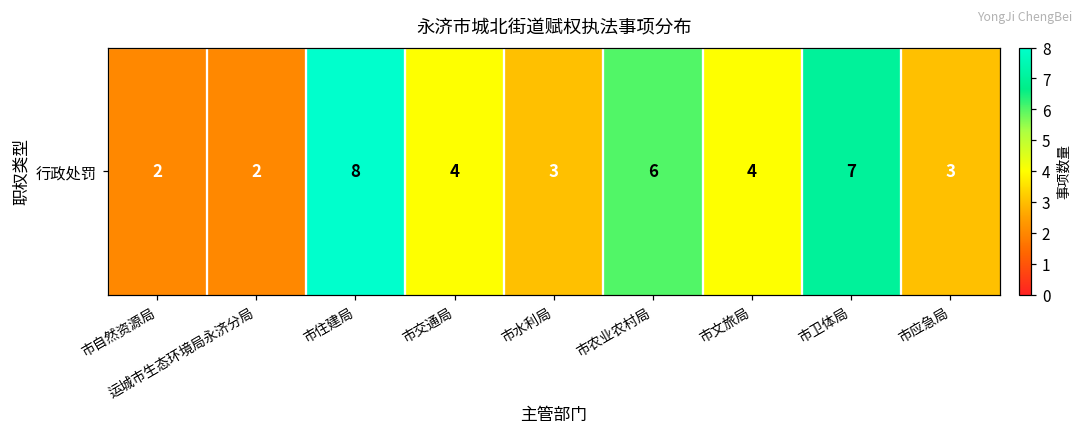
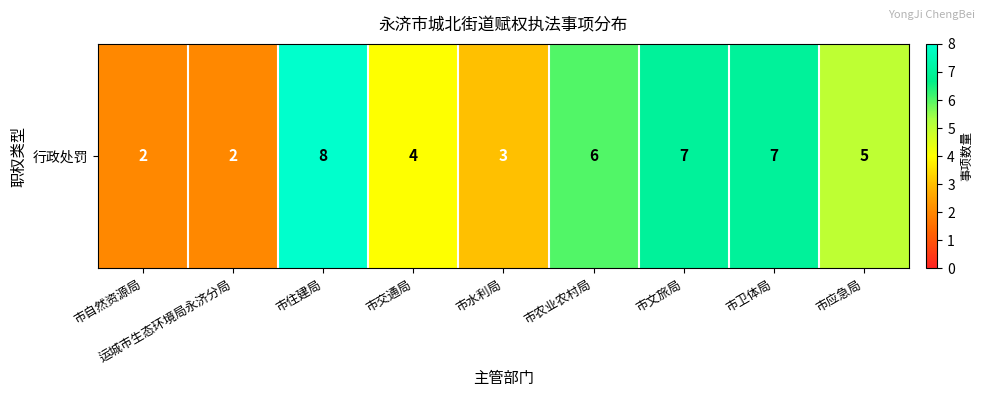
行政处罚, 市文旅局: 4 -> 7
行政处罚, 市应急局: 3 -> 5
